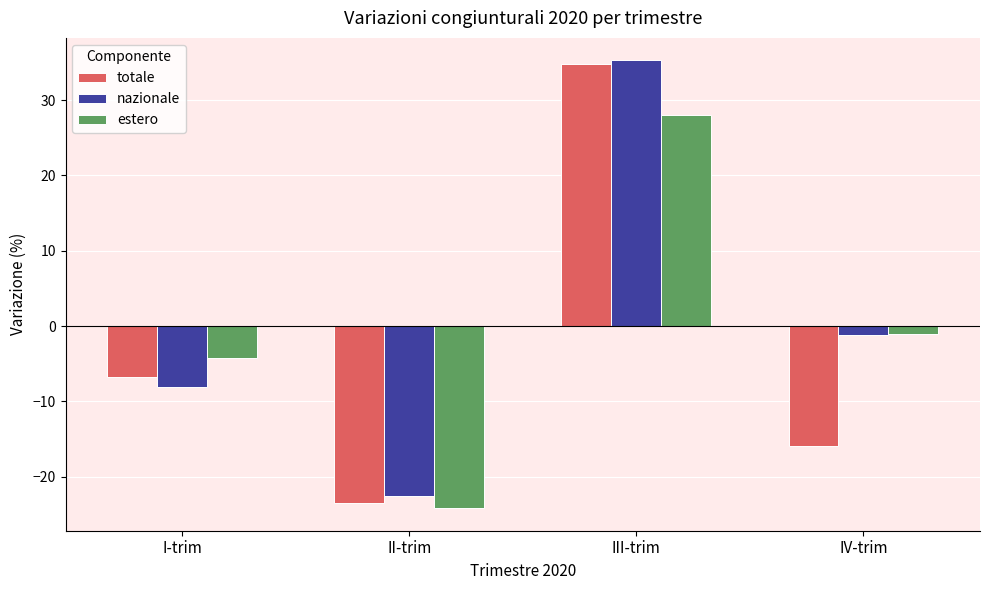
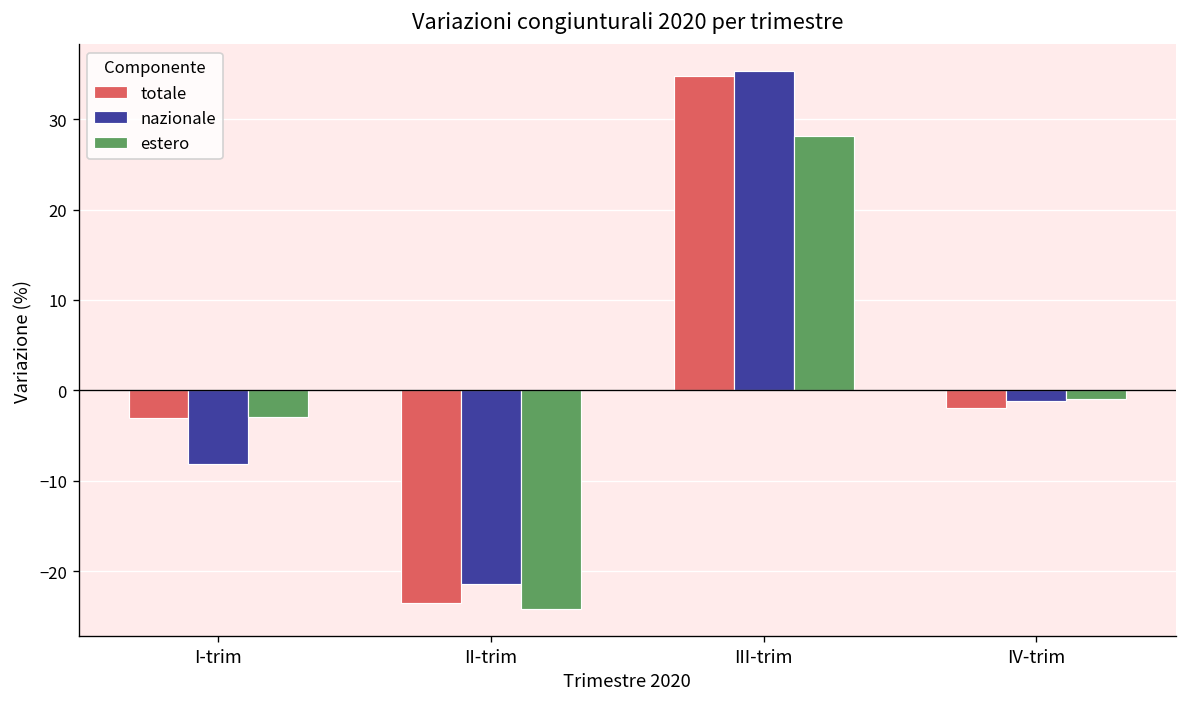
totale, I-trim: -7 -> -3
estero, I-trim: -4 -> -3
nazionale, II-trim: -23 -> -21
totale, IV-trim: -16 -> -2
